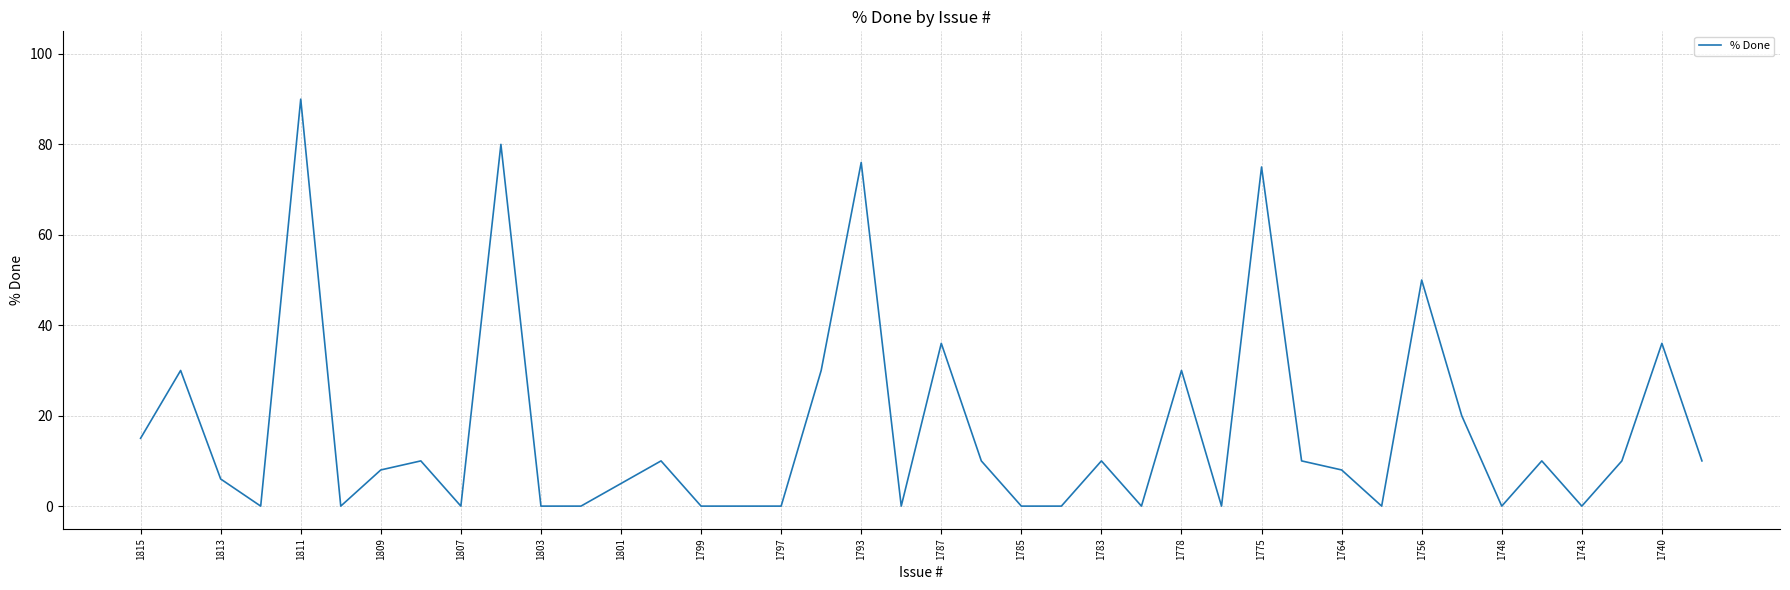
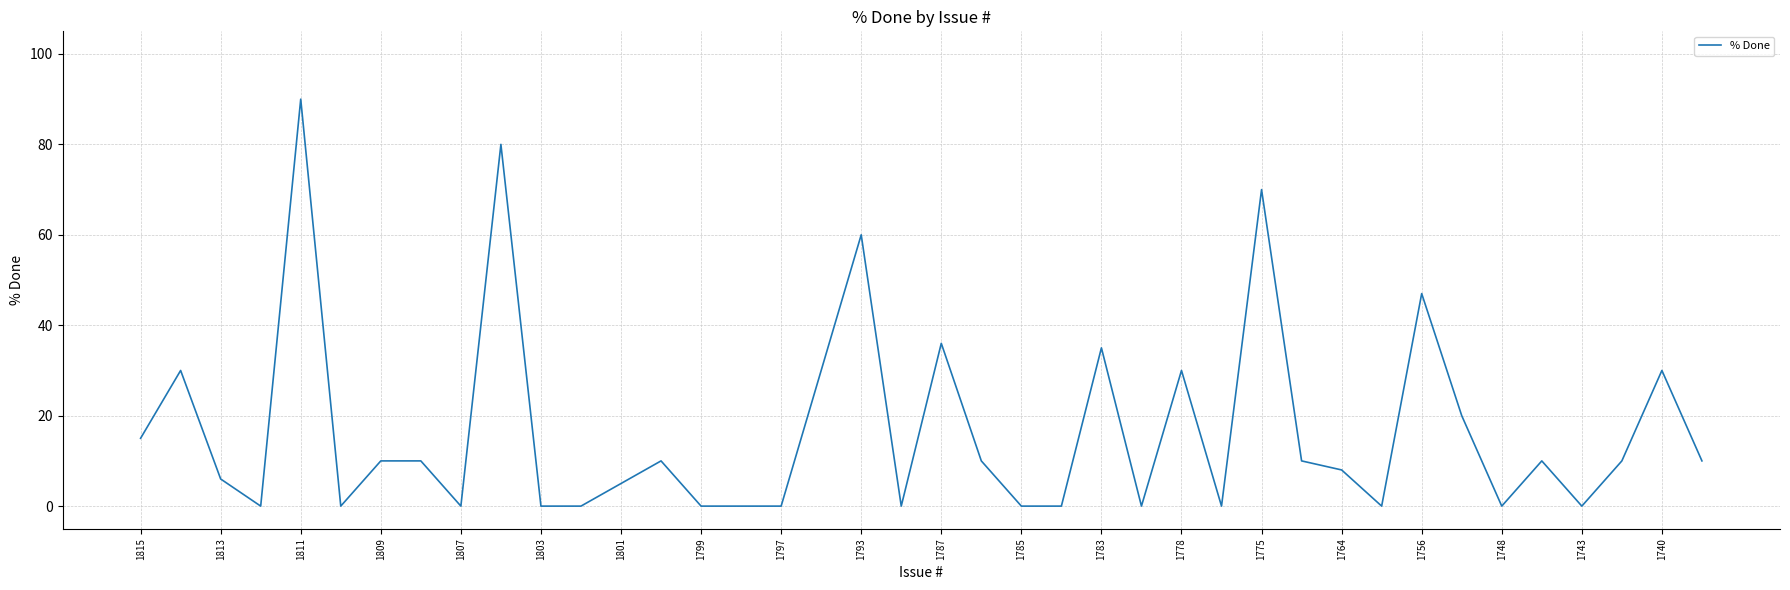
1809: 8 -> 10
1793: 76 -> 60
1783: 10 -> 35
1775: 75 -> 70
1756: 50 -> 47
1740: 36 -> 30
